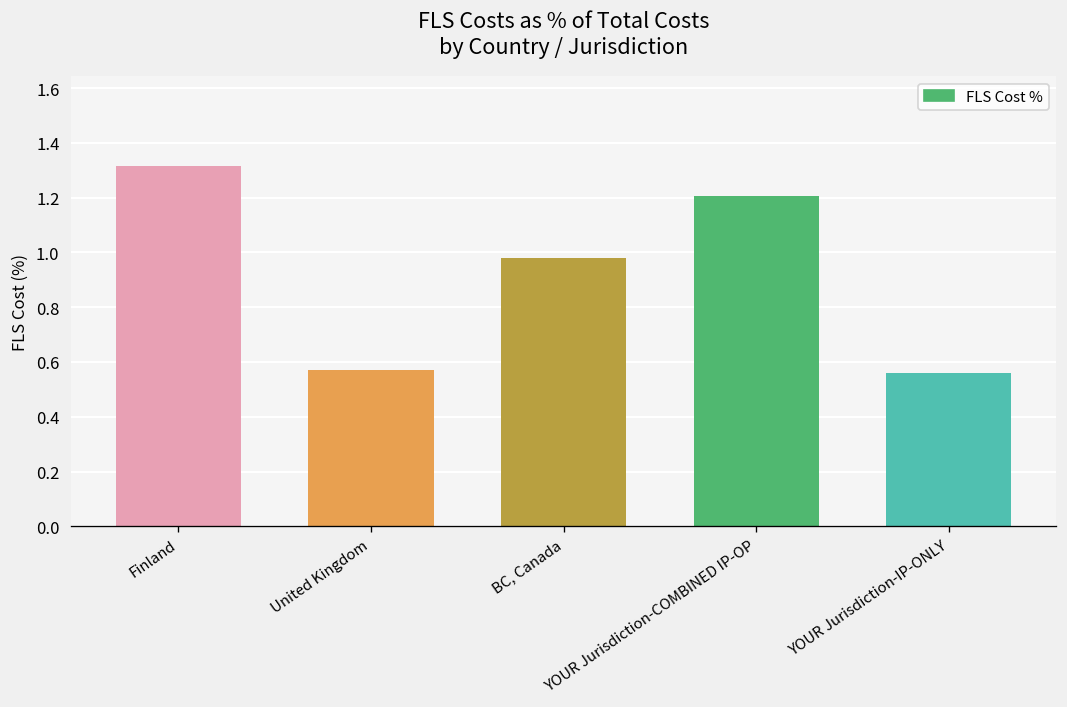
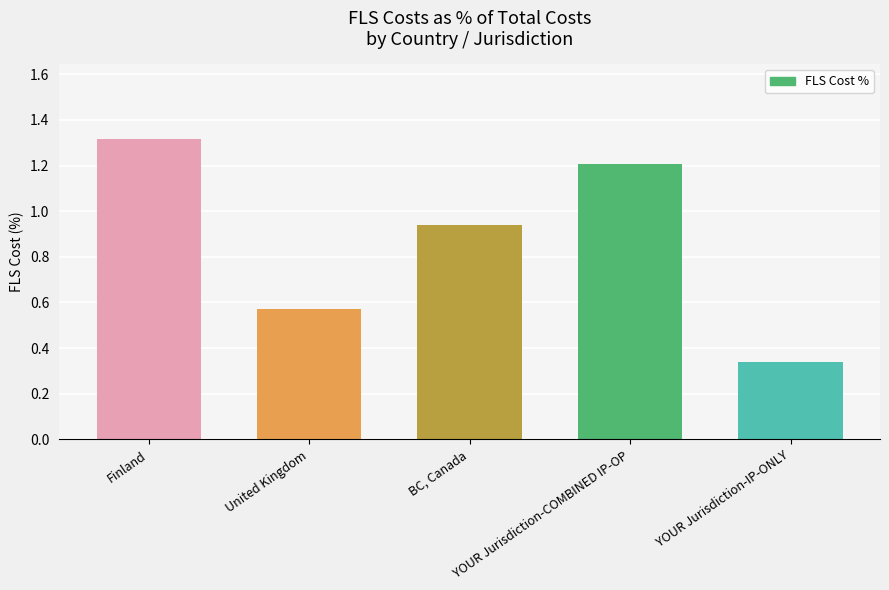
BC, Canada: 0.98 -> 0.94
YOUR Jurisdiction-IP-ONLY: 0.56 -> 0.34
